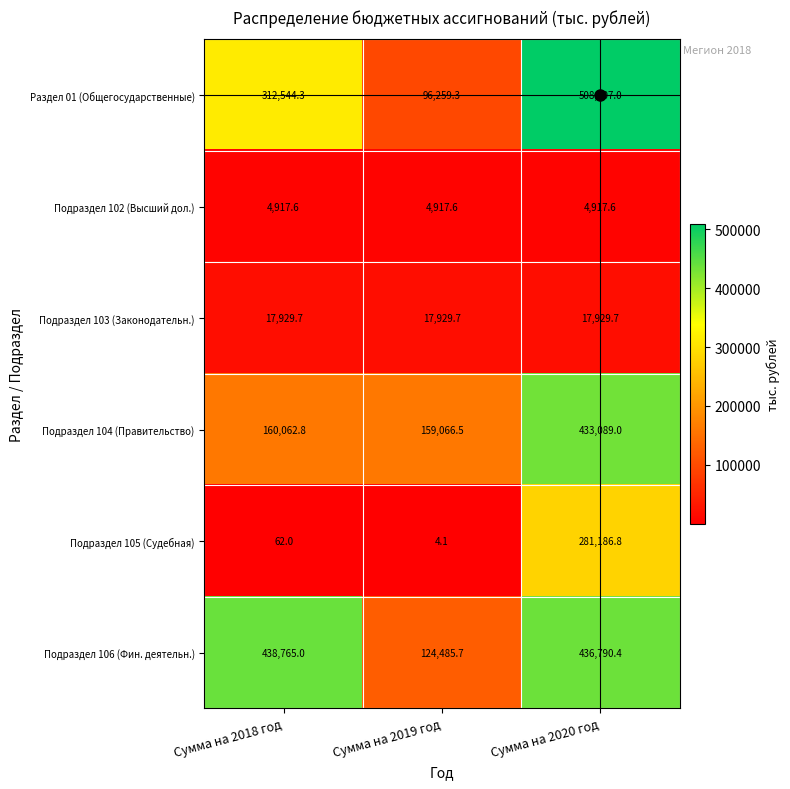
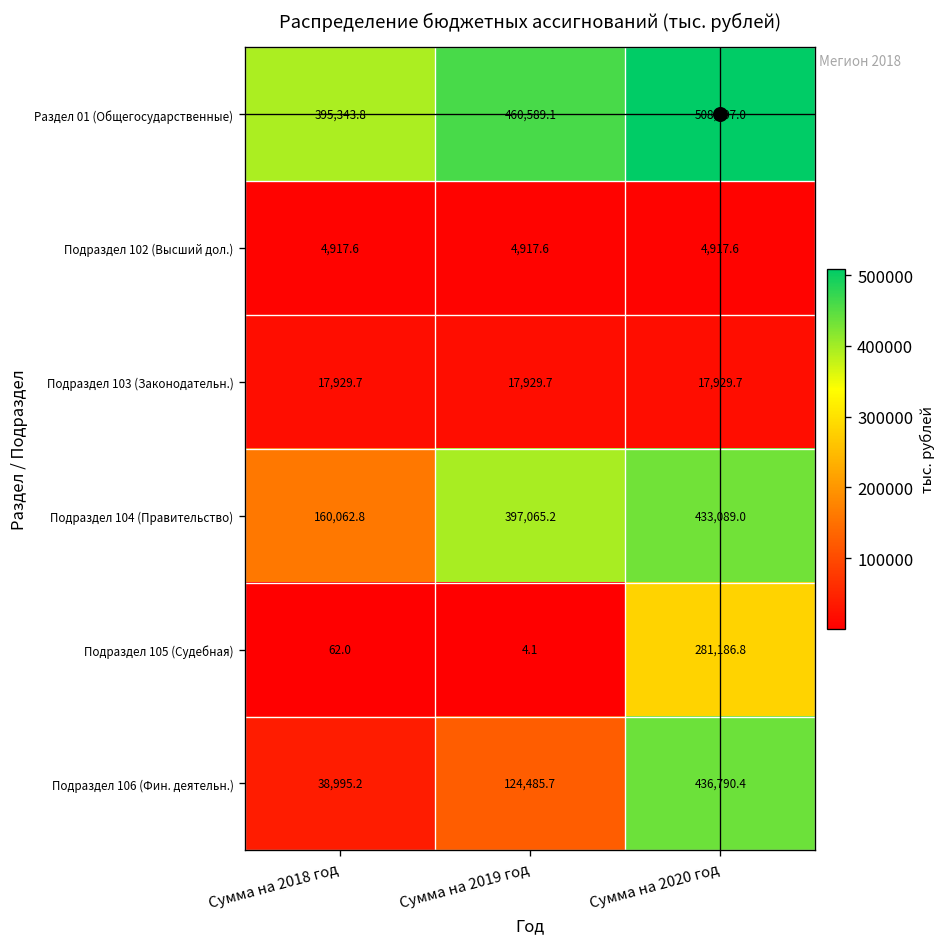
Раздел 01 (Общегосударственные), Сумма на 2018 год: 312,544.3 -> 395,343.8
Раздел 01 (Общегосударственные), Сумма на 2019 год: 96,259.3 -> 460,589.1
Подраздел 104 (Правительство), Сумма на 2019 год: 159,066.5 -> 397,065.2
Подраздел 106 (Фин. деятельн.), Сумма на 2018 год: 438,765.0 -> 38,995.2
